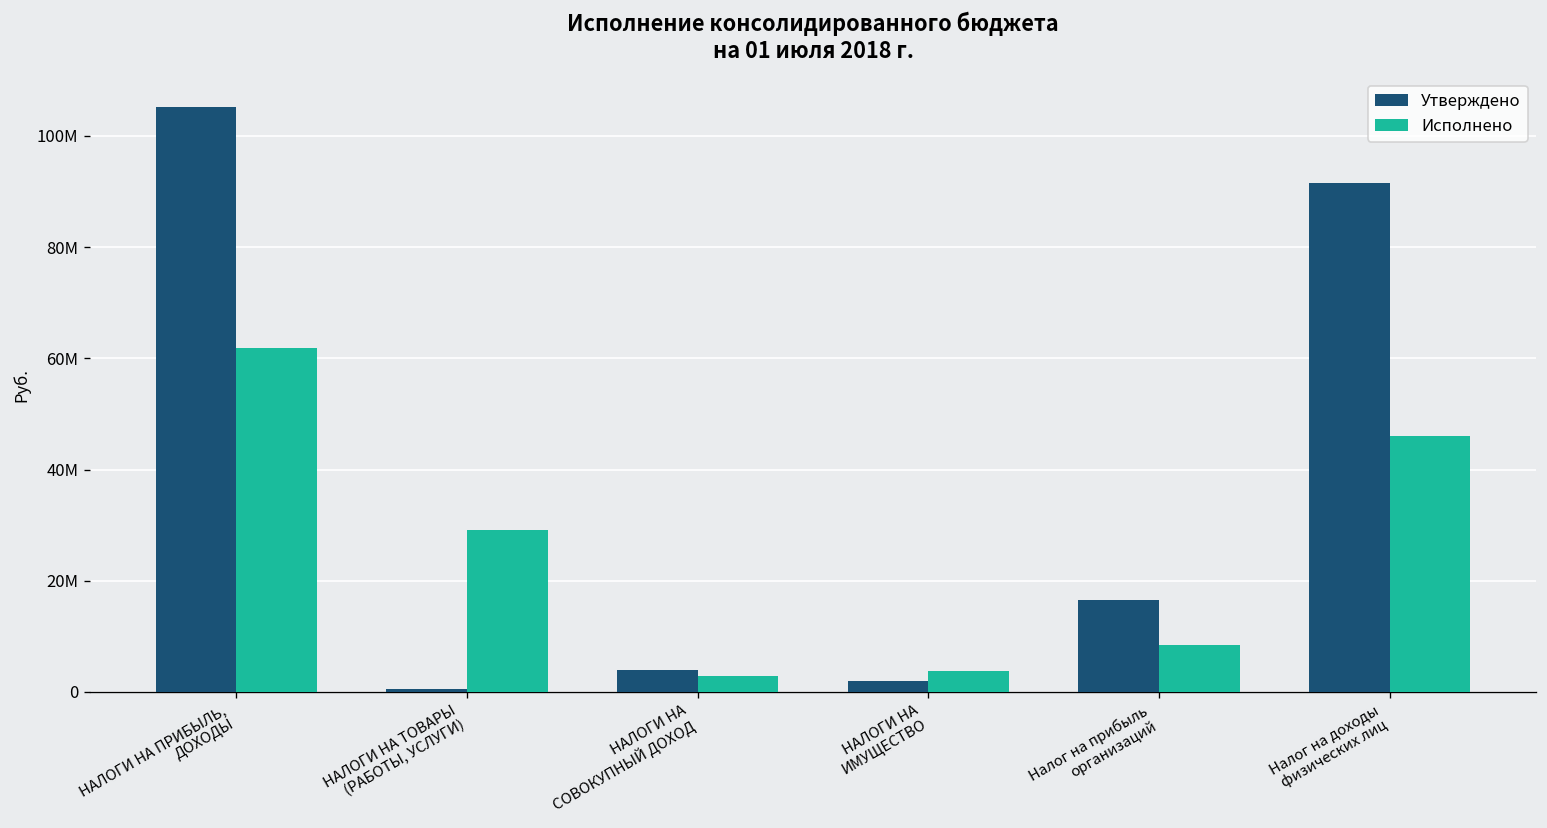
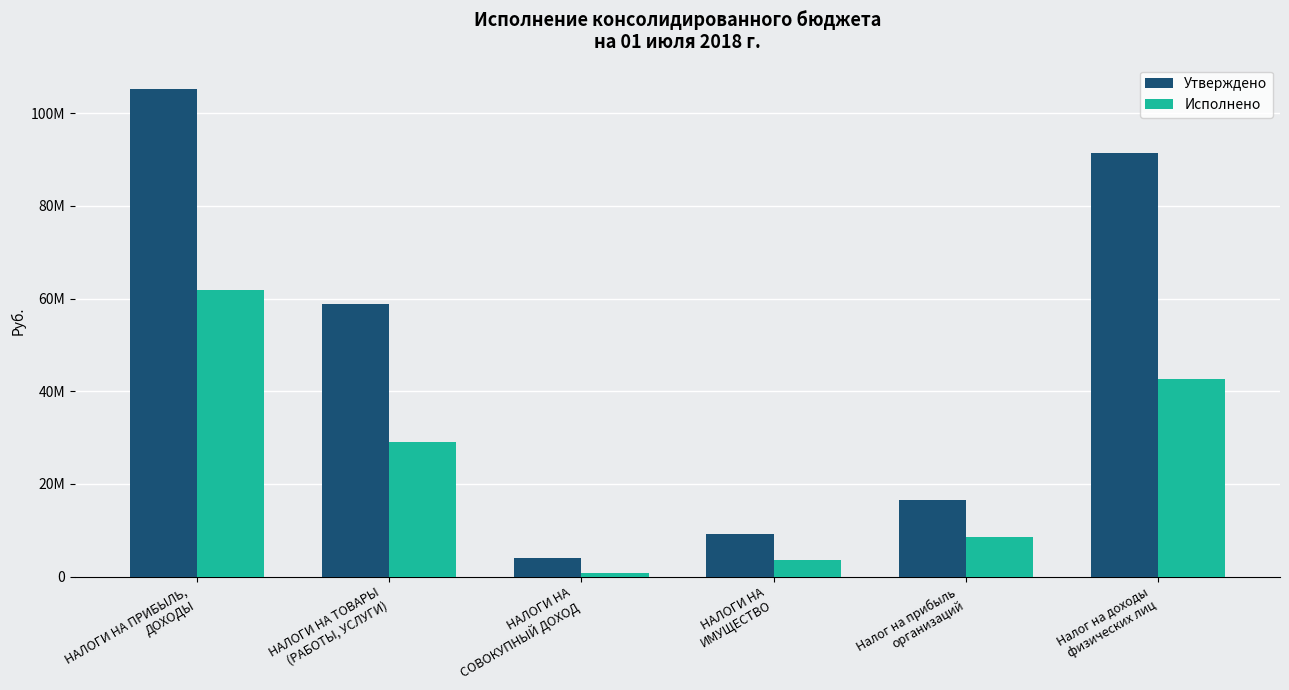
Утверждено, НАЛОГИ НА ТОВАРЫ (РАБОТЫ, УСЛУГИ): 1000000 -> 59000000
Исполнено, НАЛОГИ НА СОВОКУПНЫЙ ДОХОД: 3000000 -> 1000000
Утверждено, НАЛОГИ НА ИМУЩЕСТВО: 2000000 -> 9000000
Исполнено, Налог на доходы физических лиц: 46000000 -> 43000000
